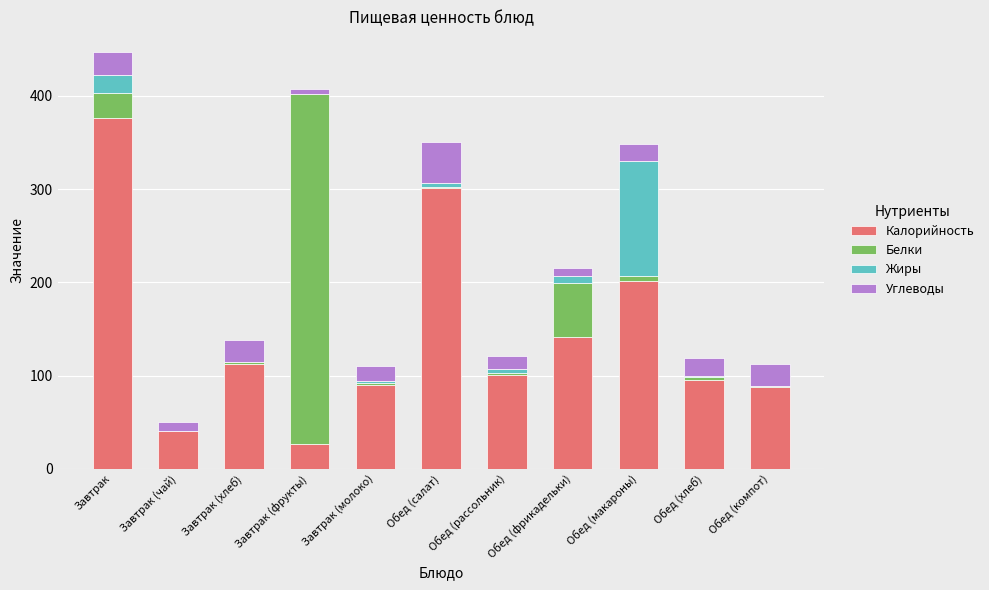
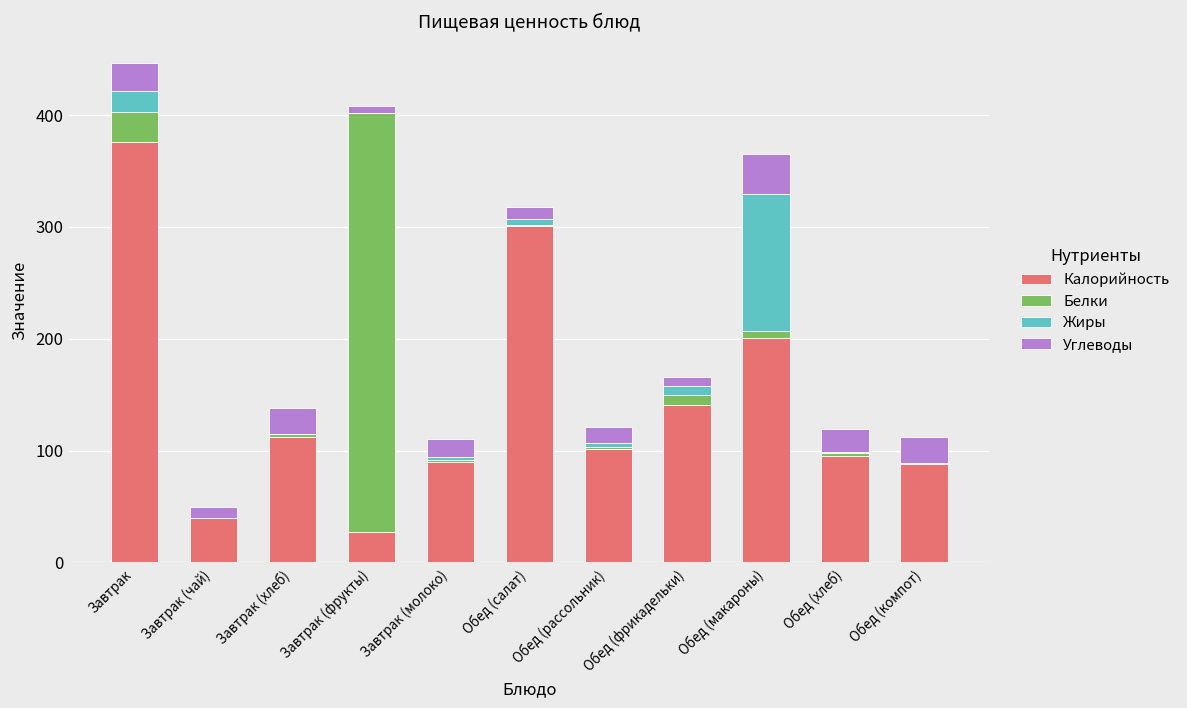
Углеводы, Обед (салат): 40 -> 10
Белки, Обед (фрикадельки): 60 -> 10
Углеводы, Обед (макароны): 20 -> 40
